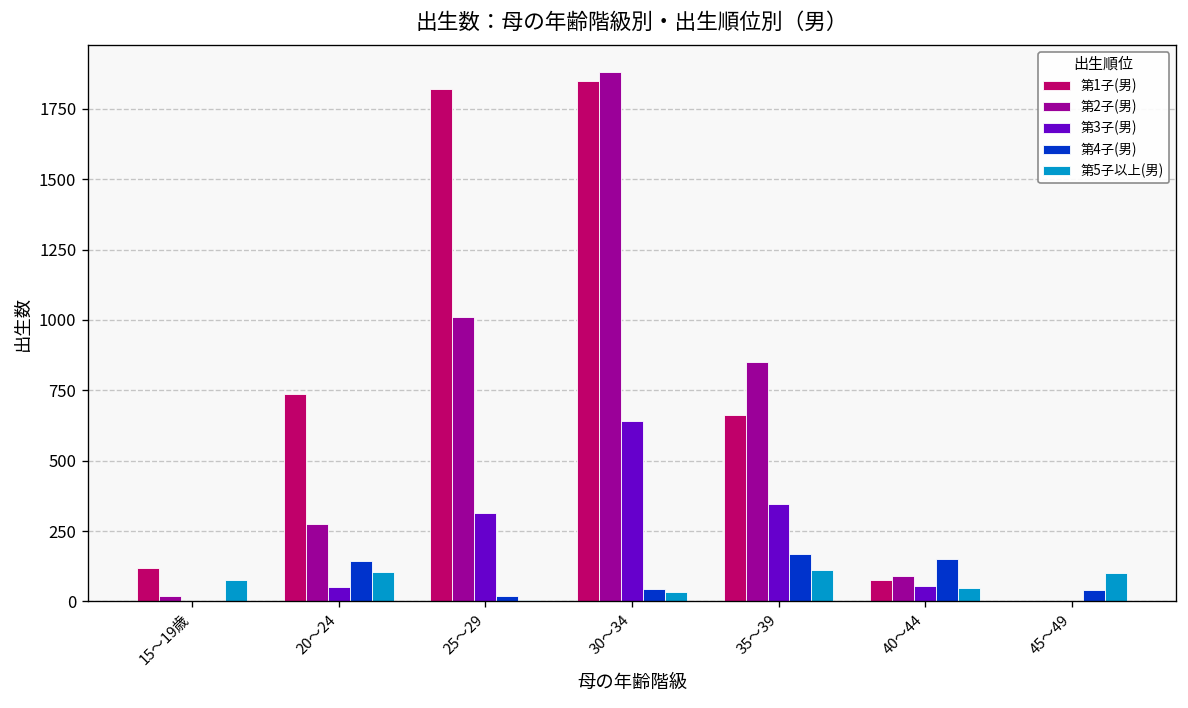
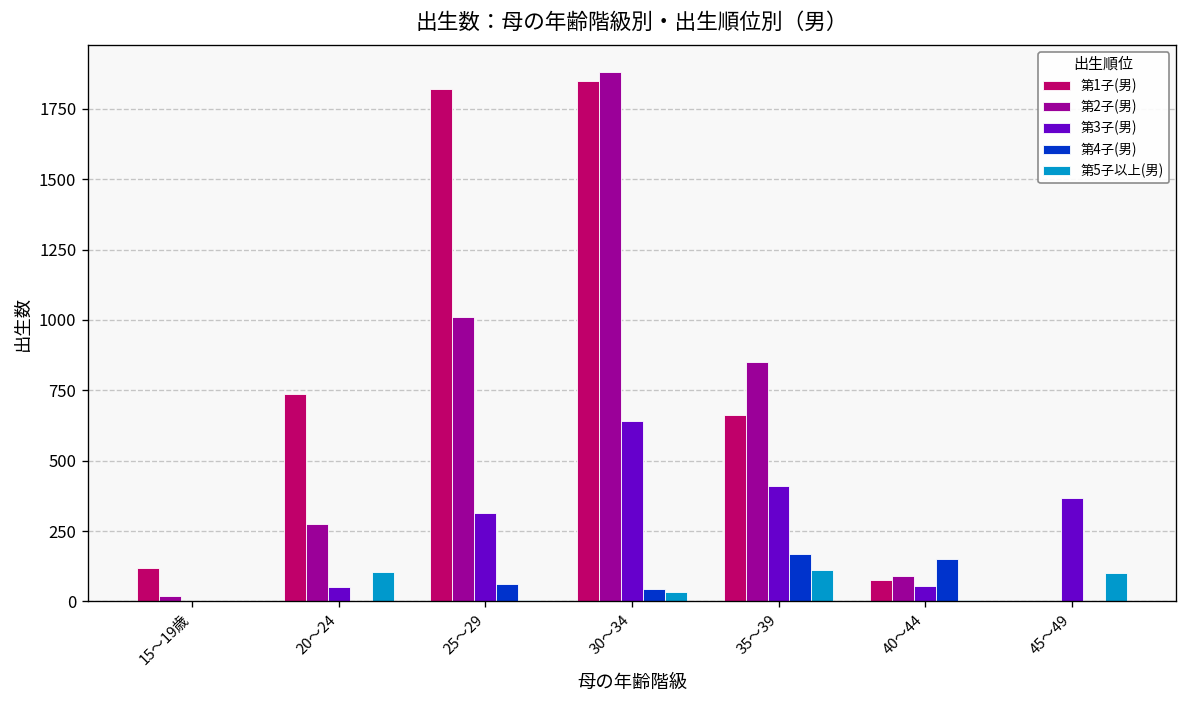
第5子以上(男), 15～19歳: 80 -> 0
第4子(男), 20～24: 150 -> 0
第4子(男), 25～29: 20 -> 60
第3子(男), 35～39: 350 -> 410
第5子以上(男), 40～44: 50 -> 10
第3子(男), 45～49: 0 -> 370
第4子(男), 45～49: 40 -> 0
